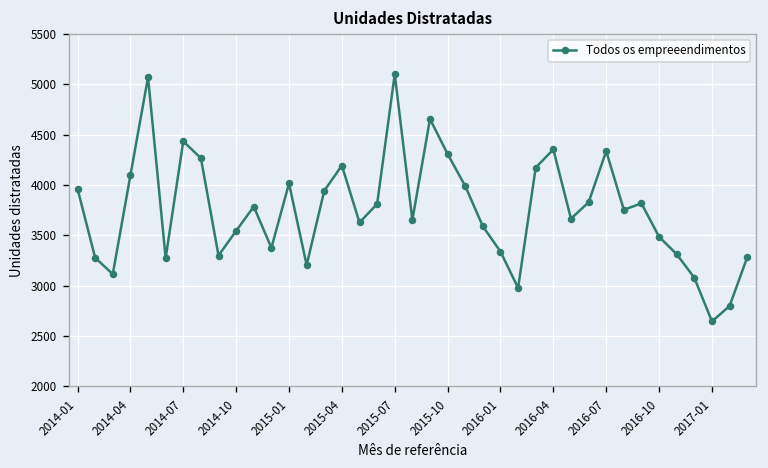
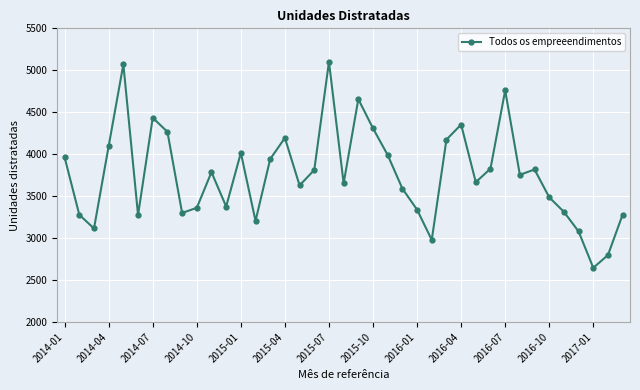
2014-10: 3500 -> 3400
2016-07: 4300 -> 4800
